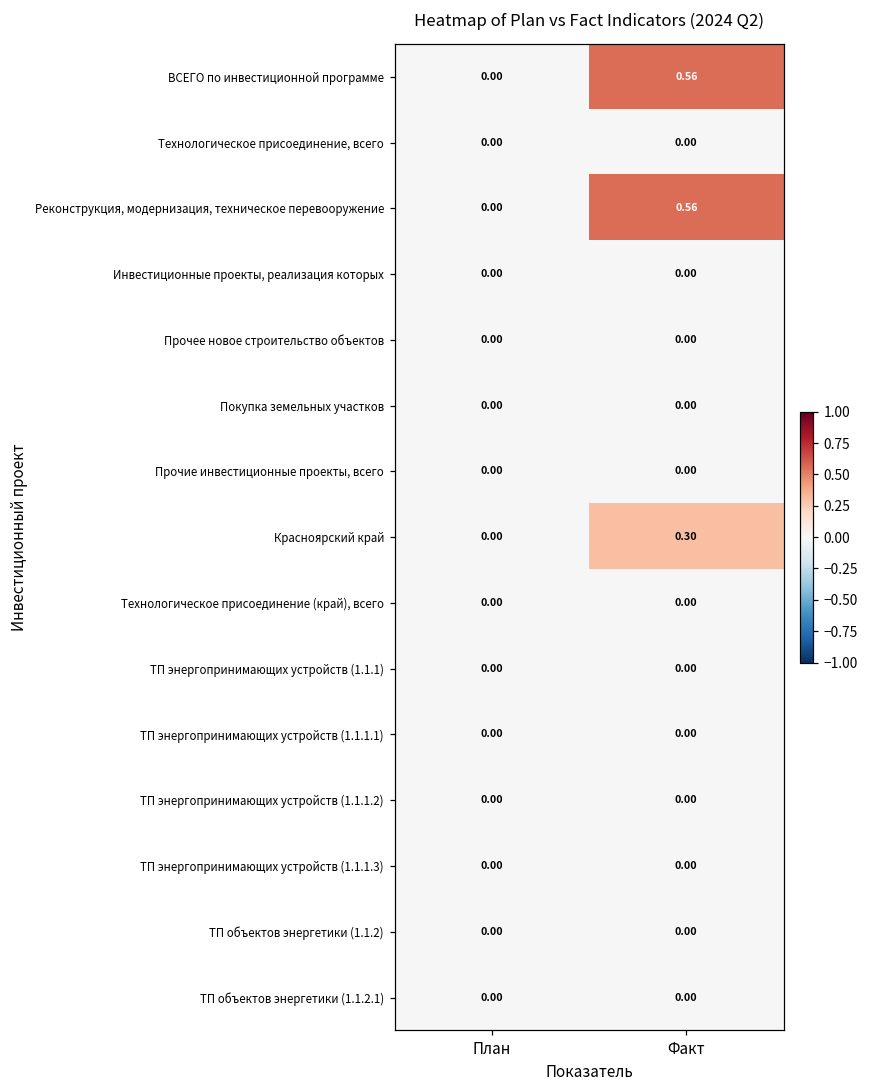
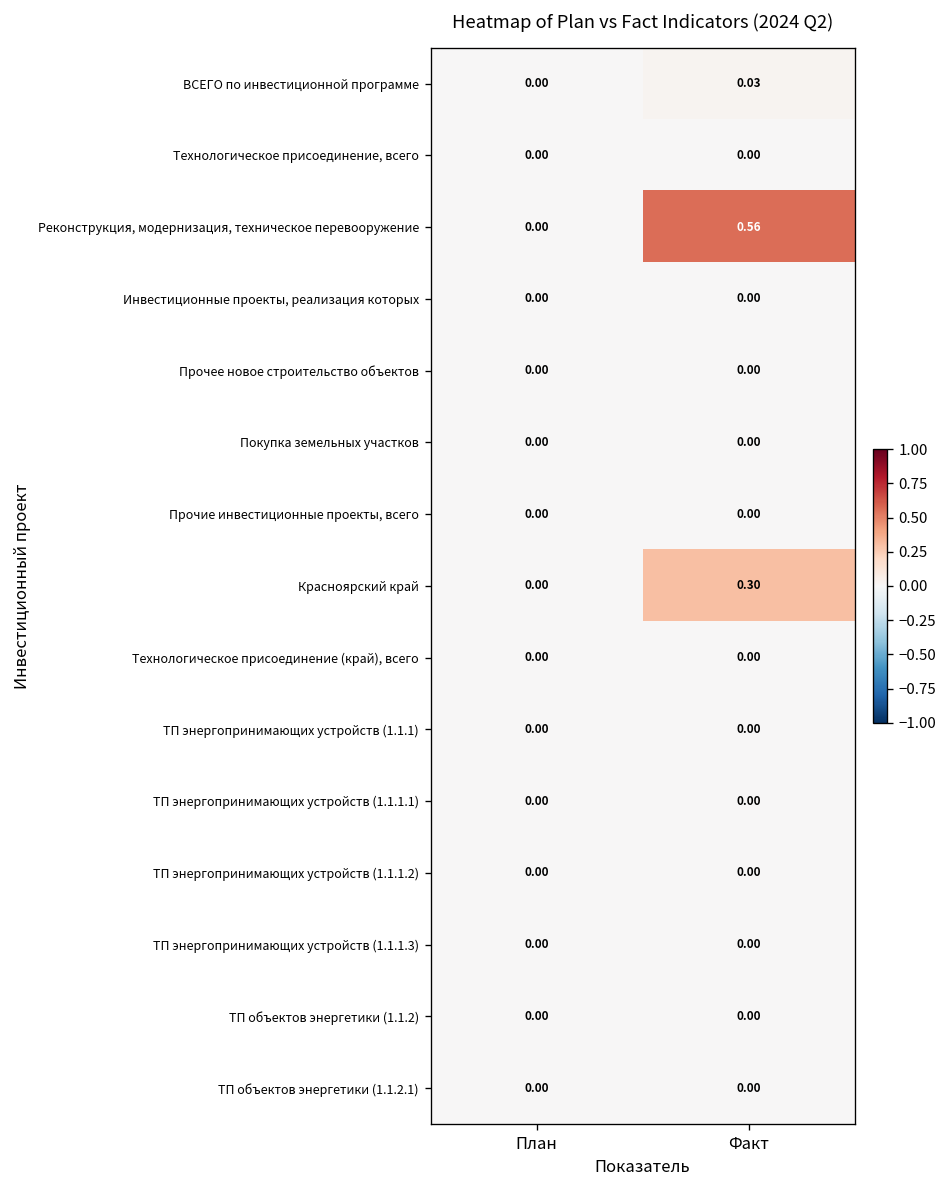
ВСЕГО по инвестиционной программе, Факт: 0.56 -> 0.03
